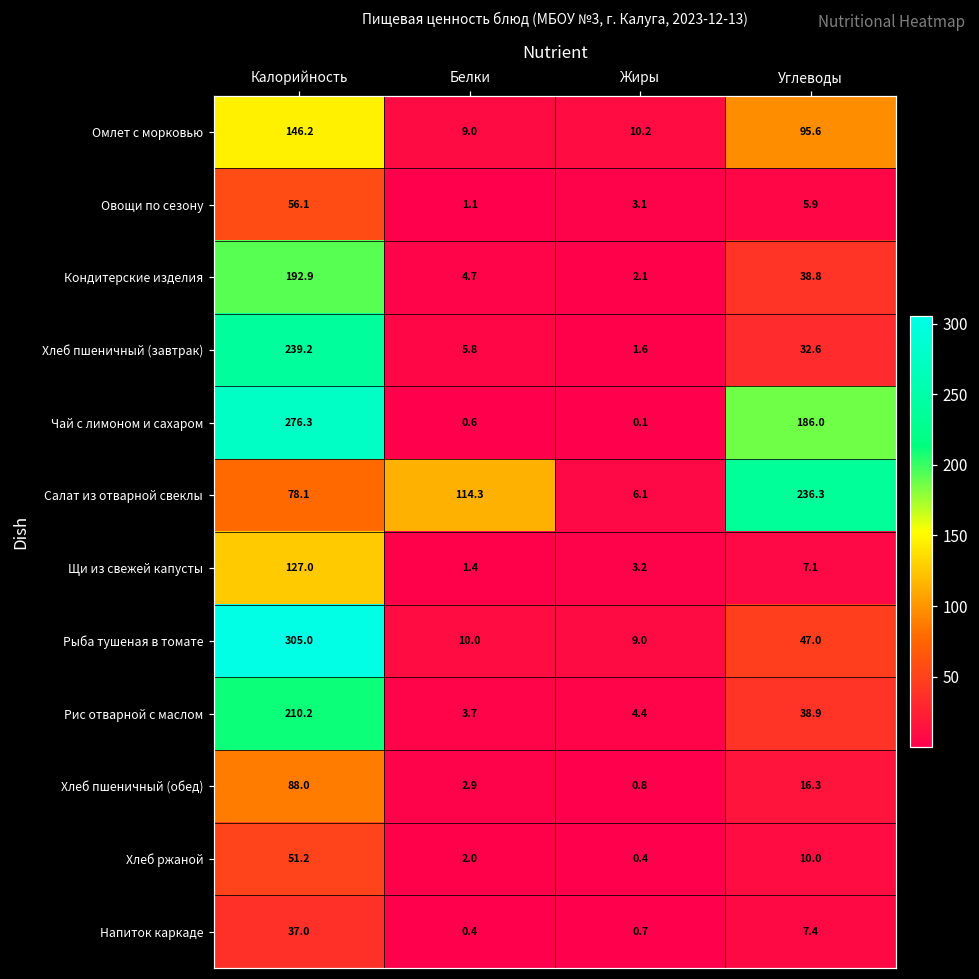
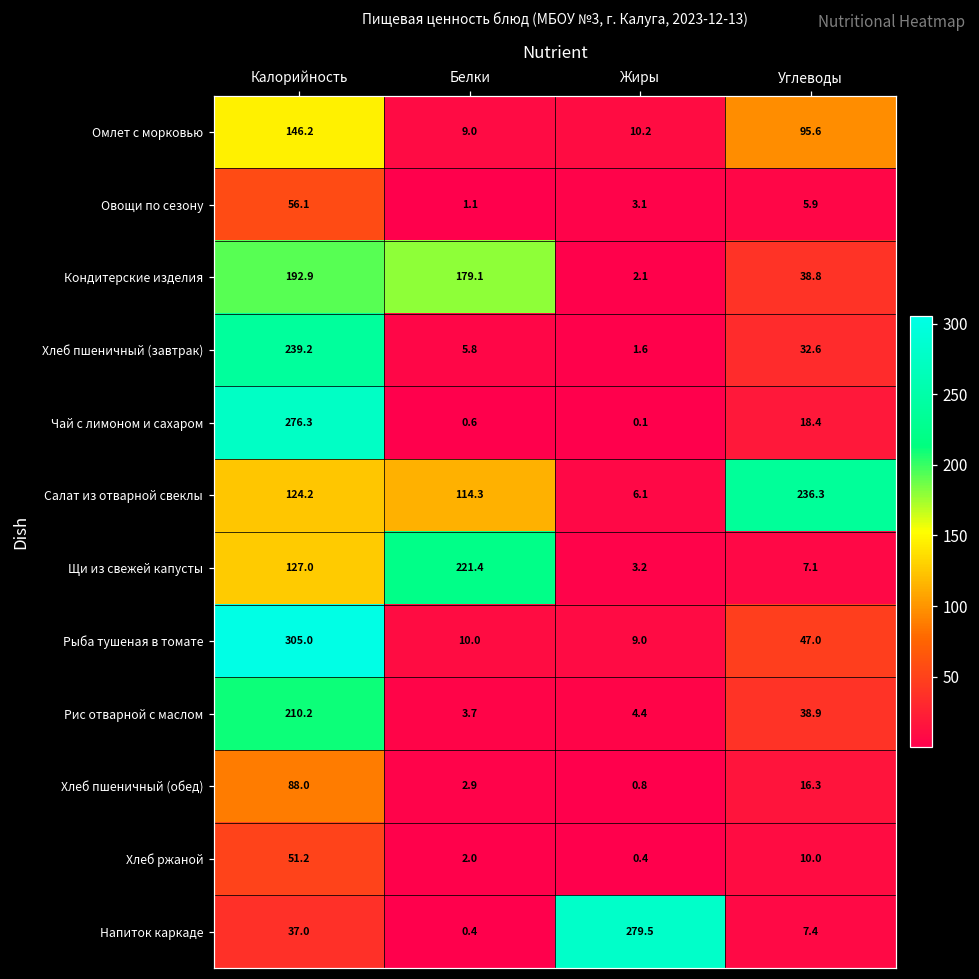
Кондитерские изделия, Белки: 4.7 -> 179.1
Чай с лимоном и сахаром, Углеводы: 186.0 -> 18.4
Салат из отварной свеклы, Калорийность: 78.1 -> 124.2
Щи из свежей капусты, Белки: 1.4 -> 221.4
Напиток каркаде, Жиры: 0.7 -> 279.5
